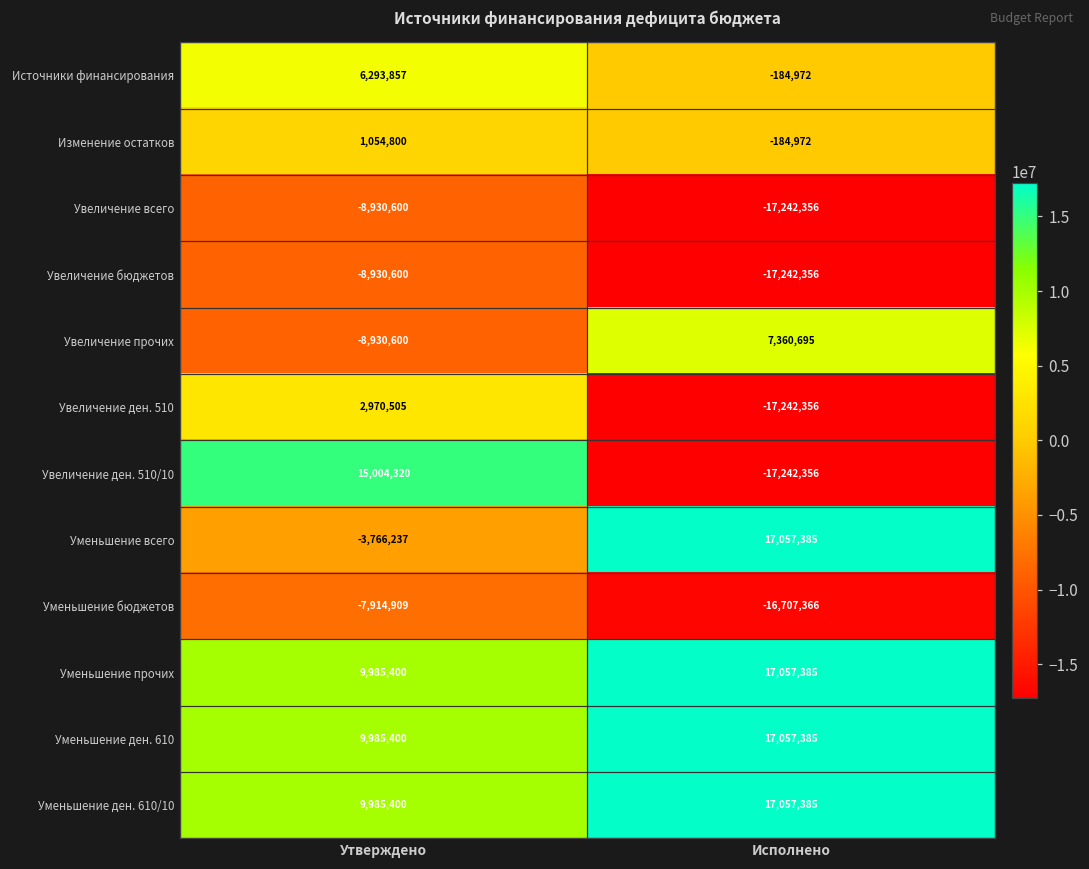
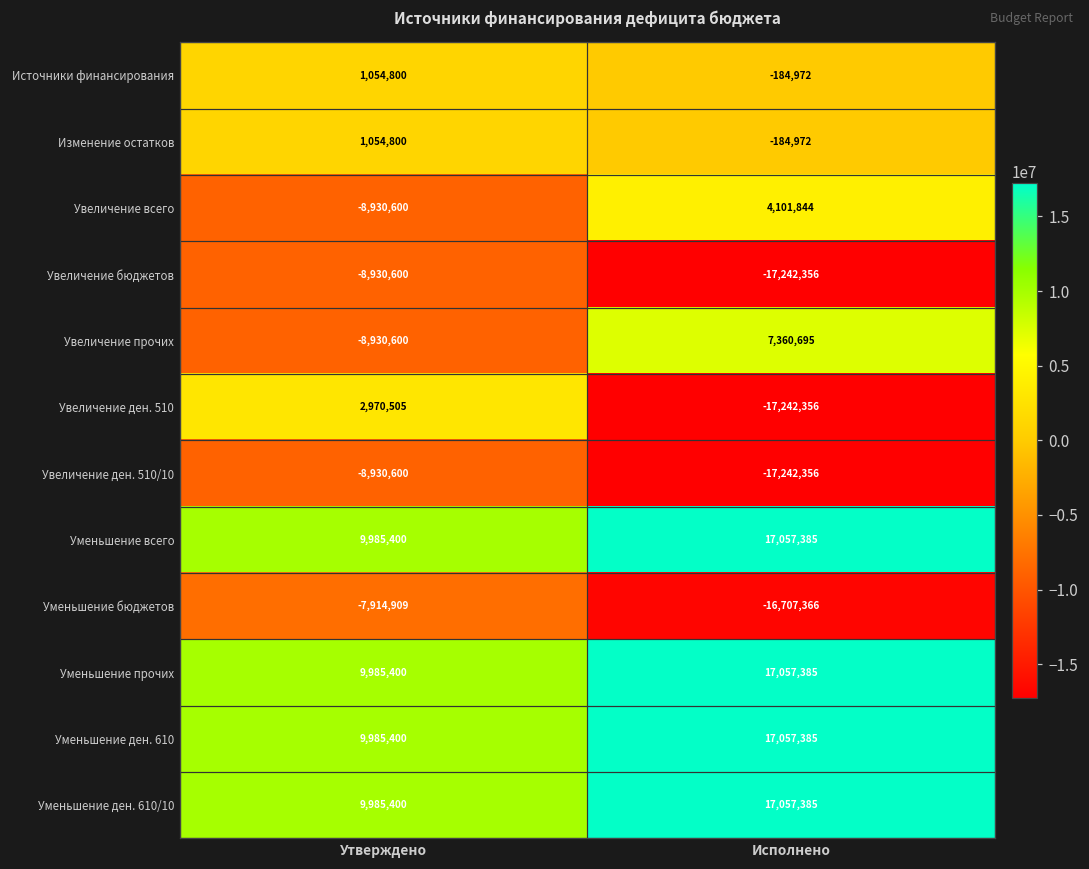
Источники финансирования, Утверждено: 6,293,857 -> 1,054,800
Увеличение всего, Исполнено: -17,242,356 -> 4,101,844
Увеличение ден. 510/10, Утверждено: 15,004,320 -> -8,930,600
Уменьшение всего, Утверждено: -3,766,237 -> 9,985,400
